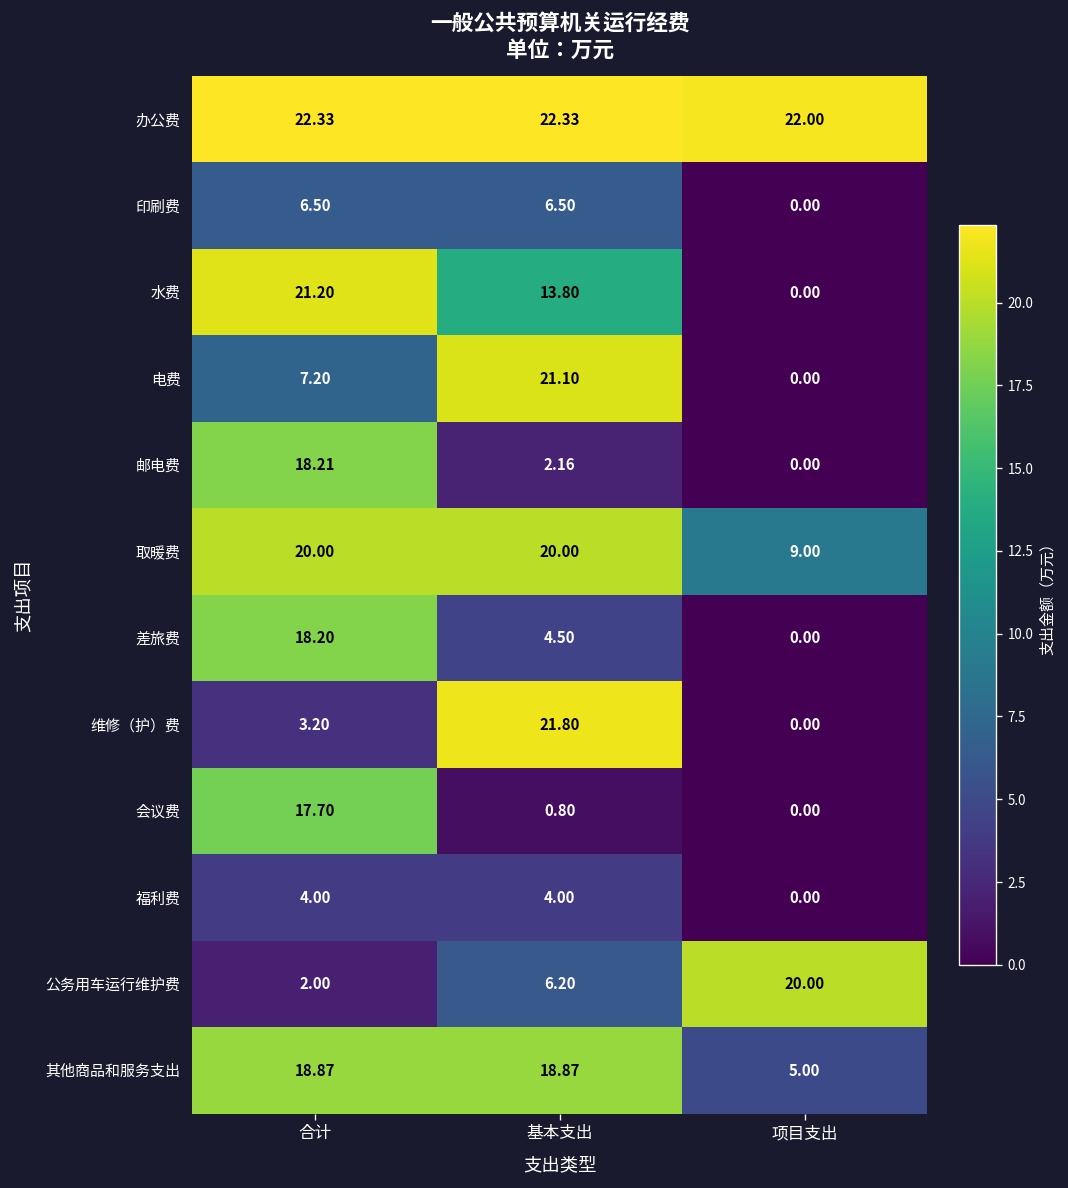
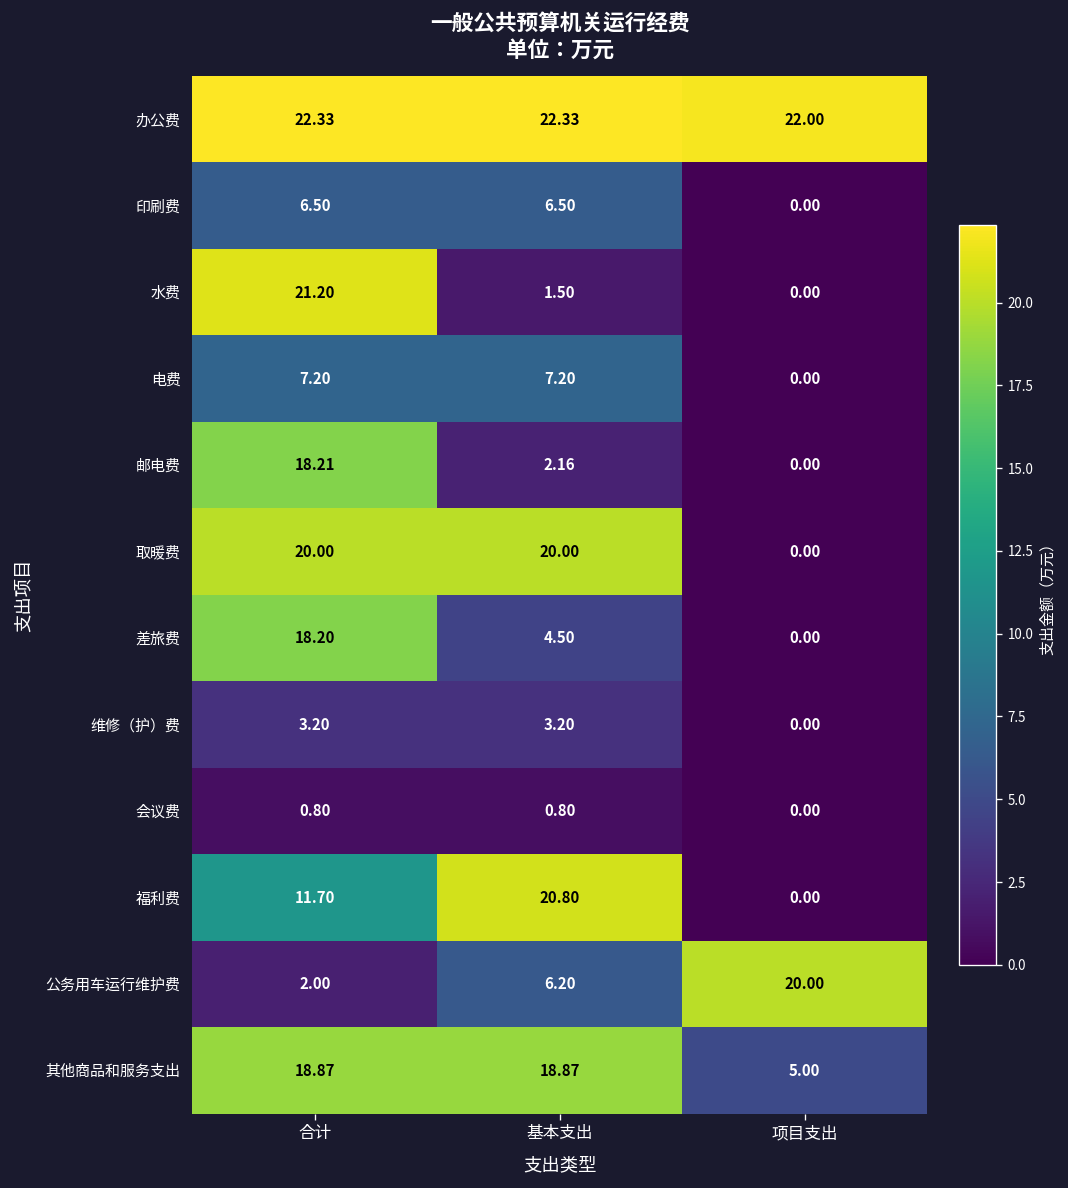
水费, 基本支出: 13.80 -> 1.50
电费, 基本支出: 21.10 -> 7.20
取暖费, 项目支出: 9.00 -> 0.00
维修（护）费, 基本支出: 21.80 -> 3.20
会议费, 合计: 17.70 -> 0.80
福利费, 合计: 4.00 -> 11.70
福利费, 基本支出: 4.00 -> 20.80
